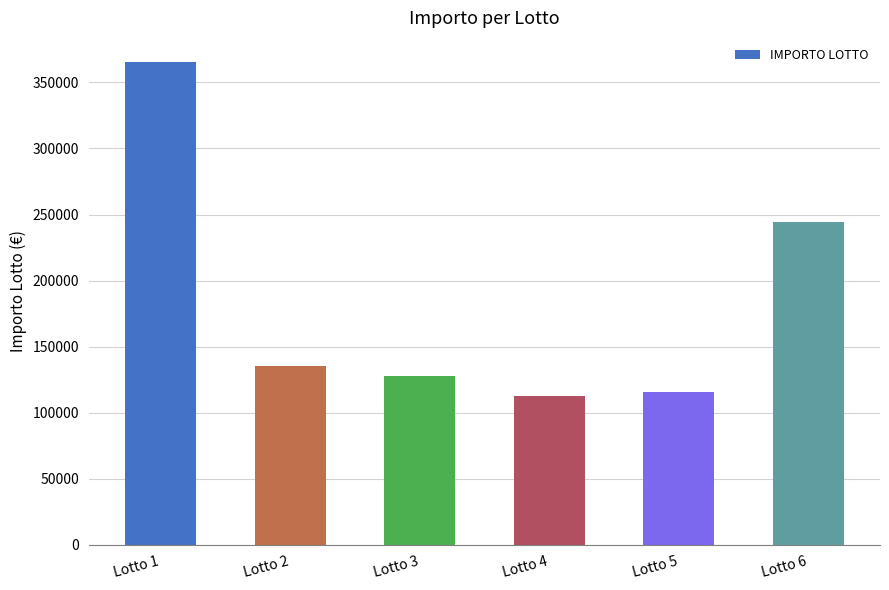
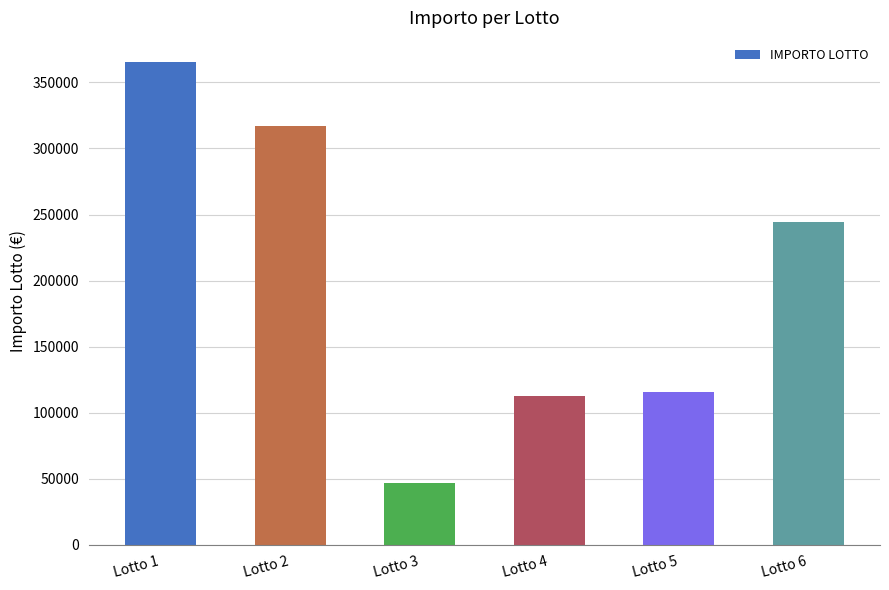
Lotto 2: 135000 -> 317000
Lotto 3: 128000 -> 47000
